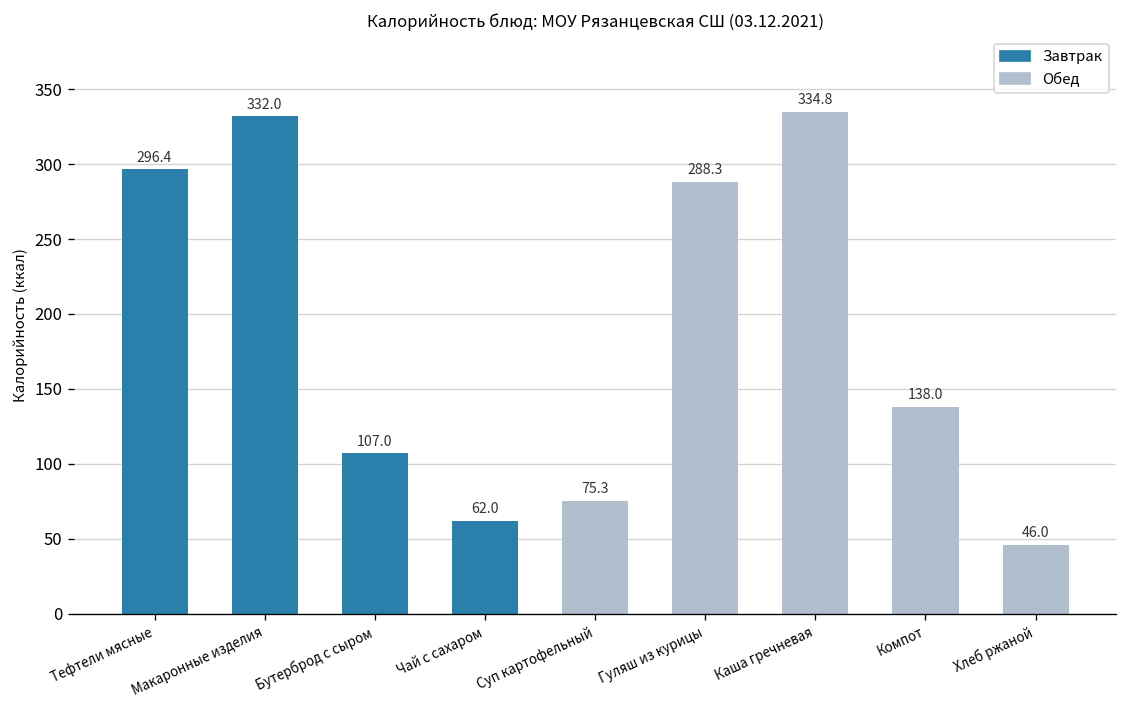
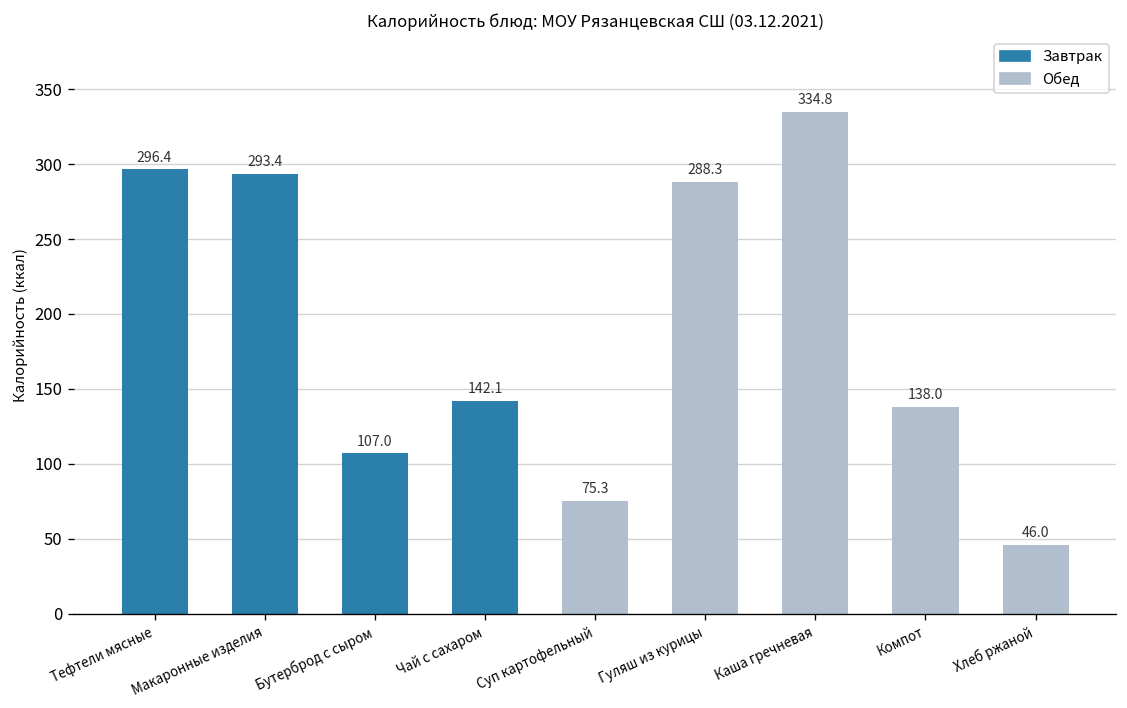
Макаронные изделия: 332.0 -> 293.4
Чай с сахаром: 62.0 -> 142.1
